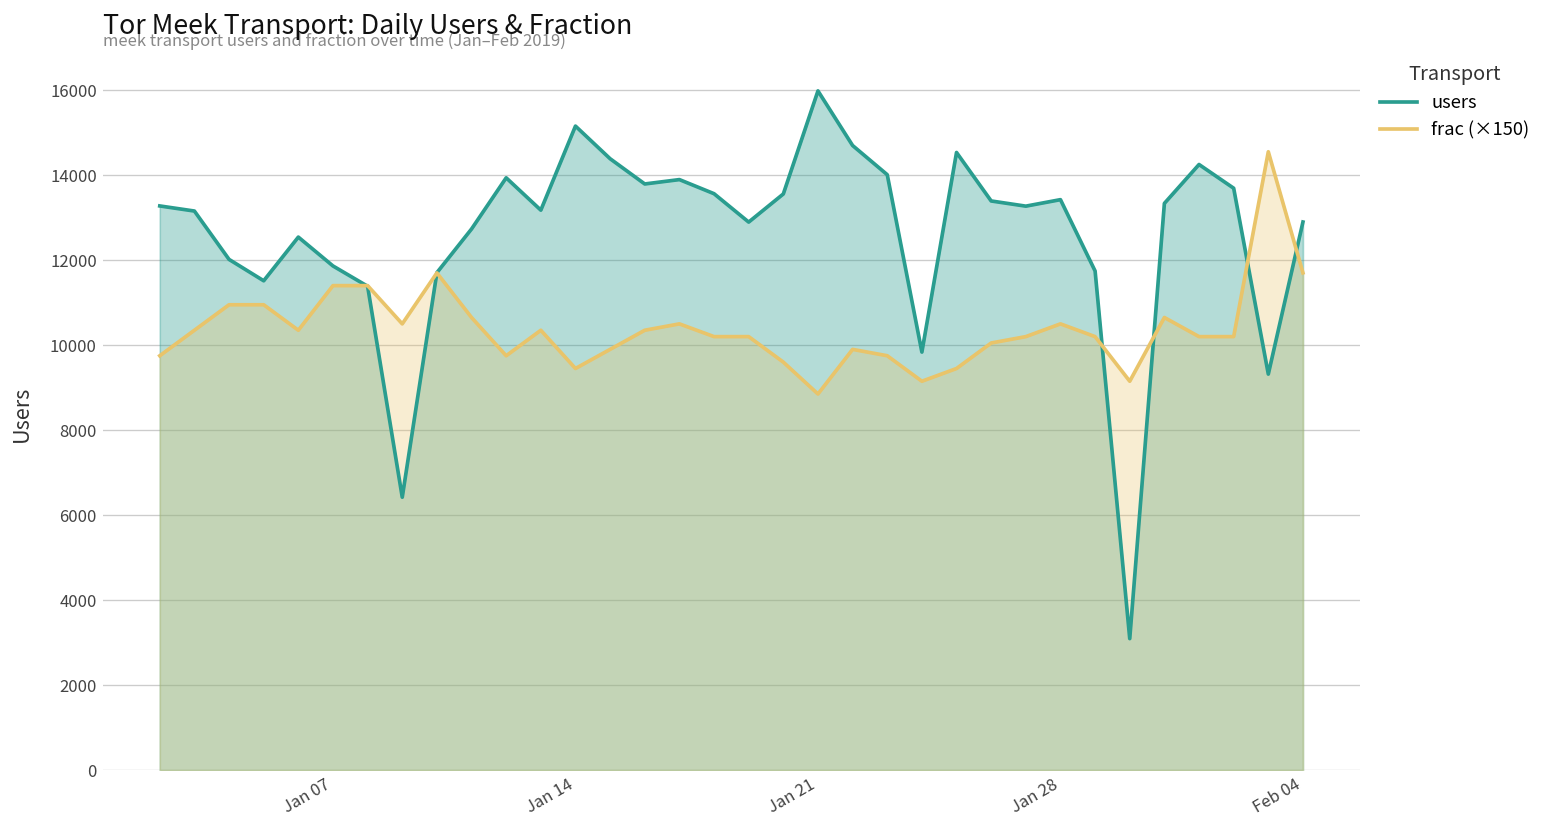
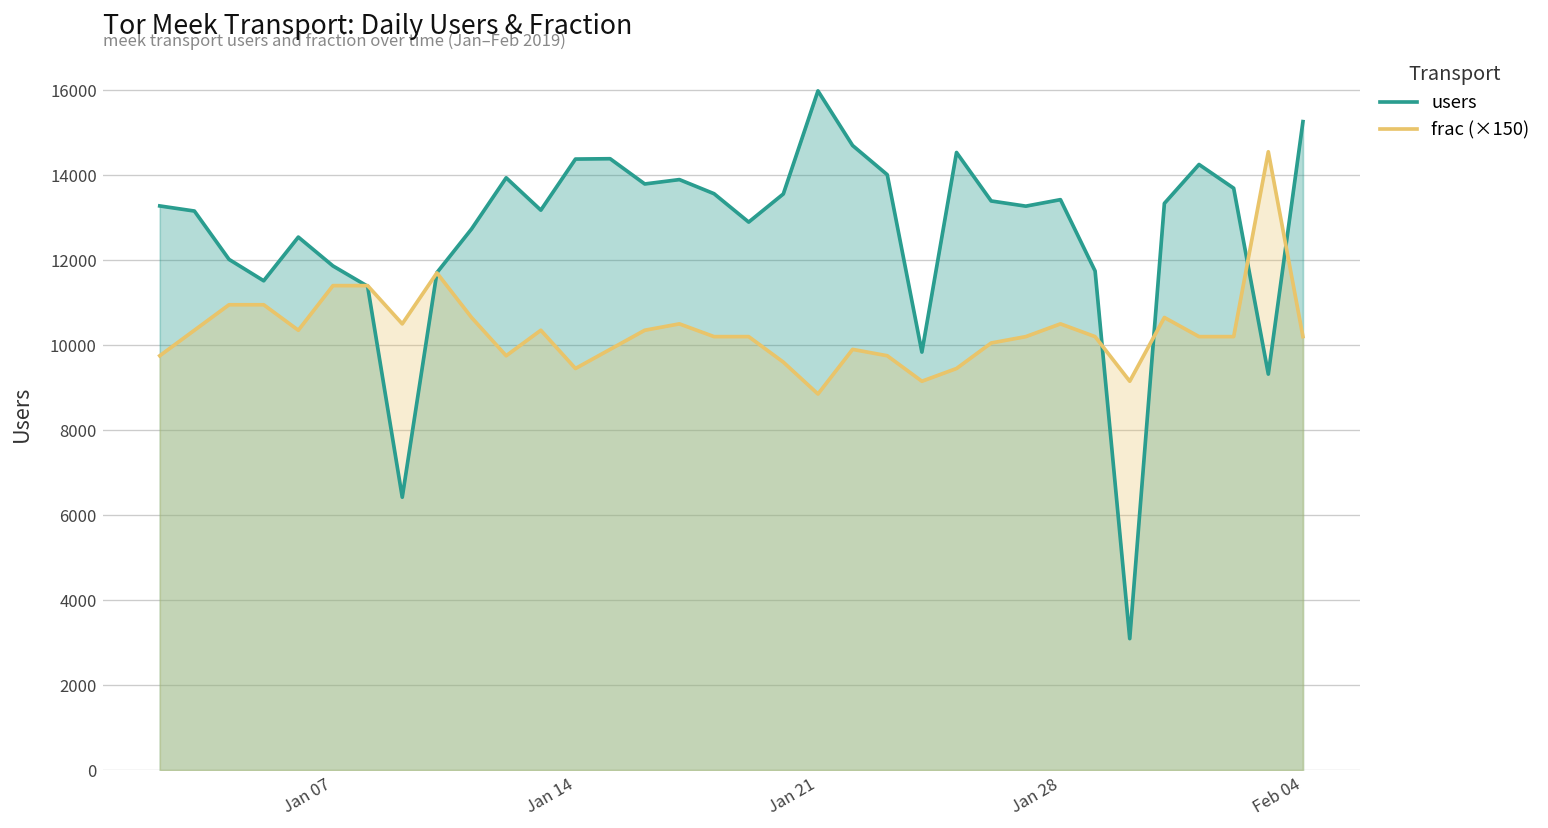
users, Jan 14: 15200 -> 14400
users, Feb 04: 12900 -> 15300
frac (×150), Feb 04: 11700 -> 10200
